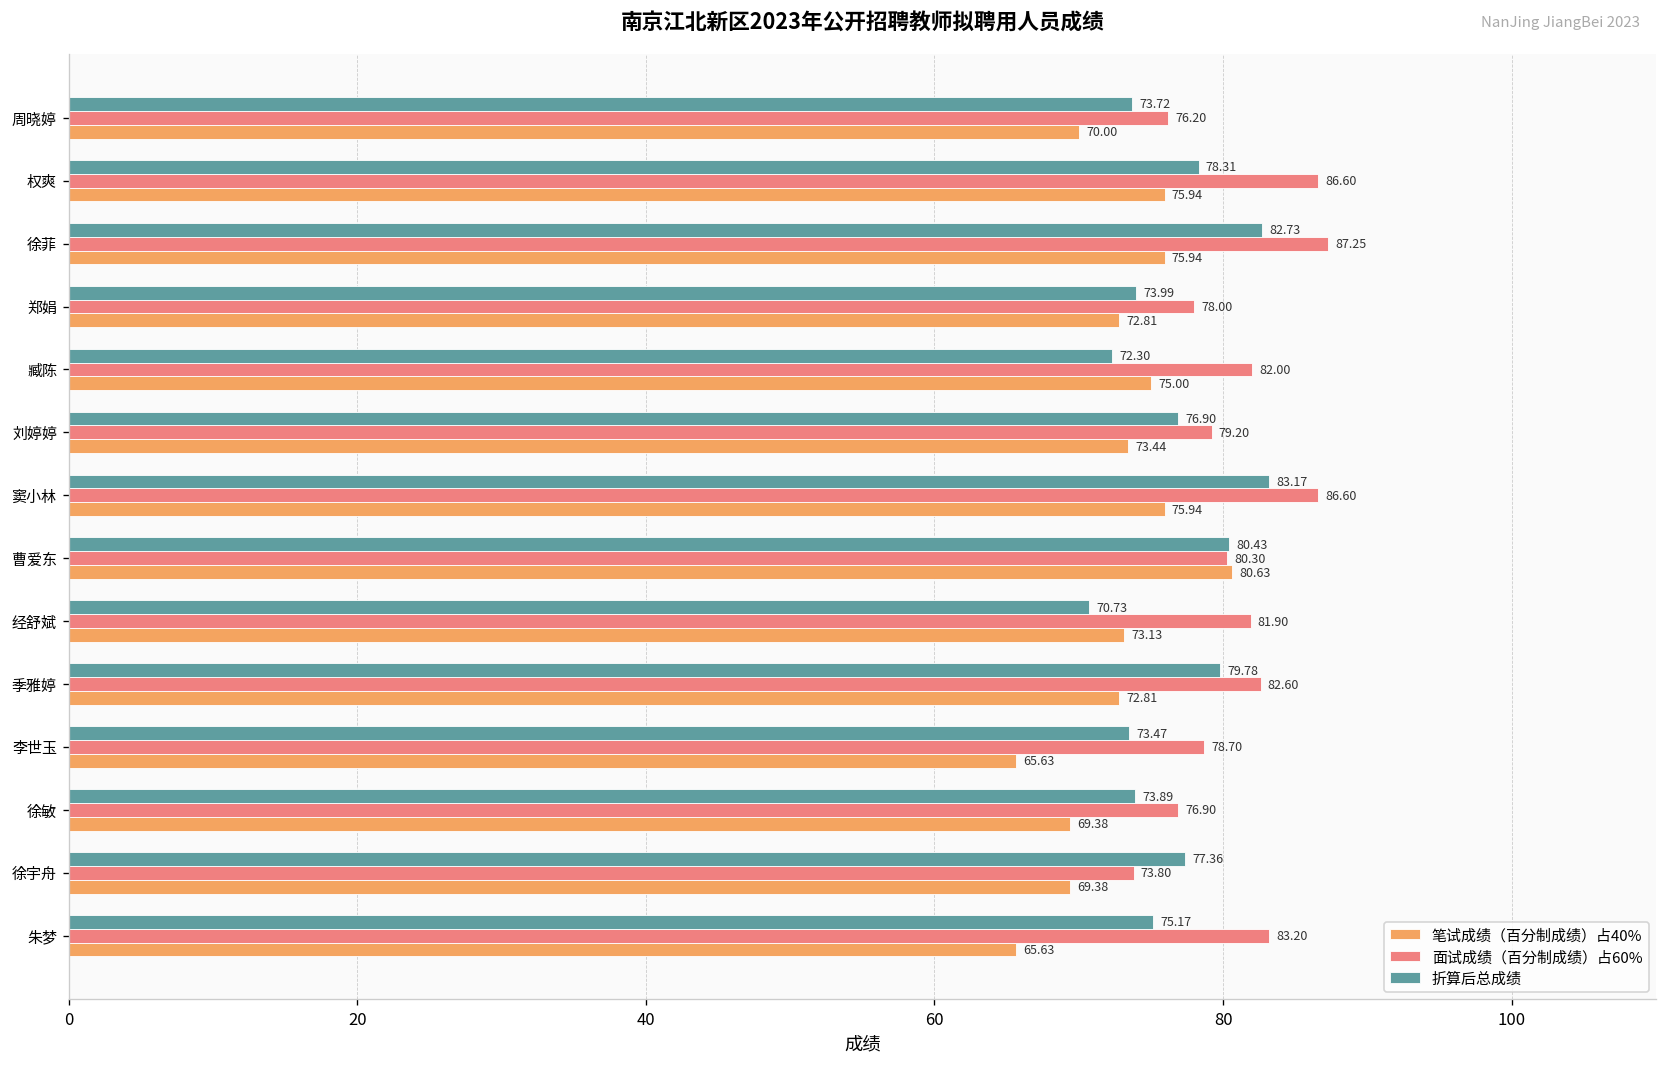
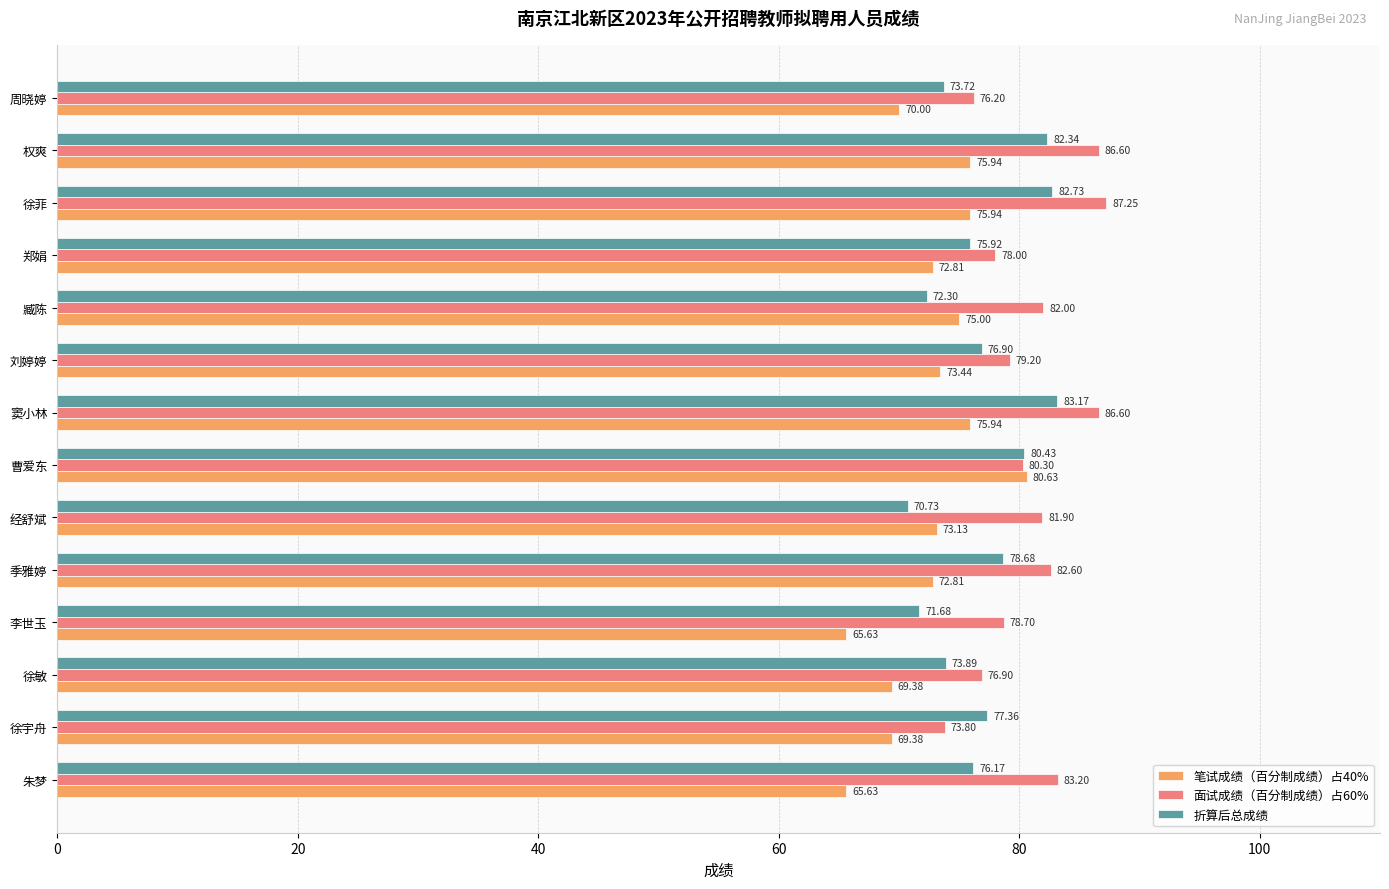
折算后总成绩, 权爽: 78.31 -> 82.34
折算后总成绩, 郑娟: 73.99 -> 75.92
折算后总成绩, 季雅婷: 79.78 -> 78.68
折算后总成绩, 李世玉: 73.47 -> 71.68
折算后总成绩, 朱梦: 75.17 -> 76.17
